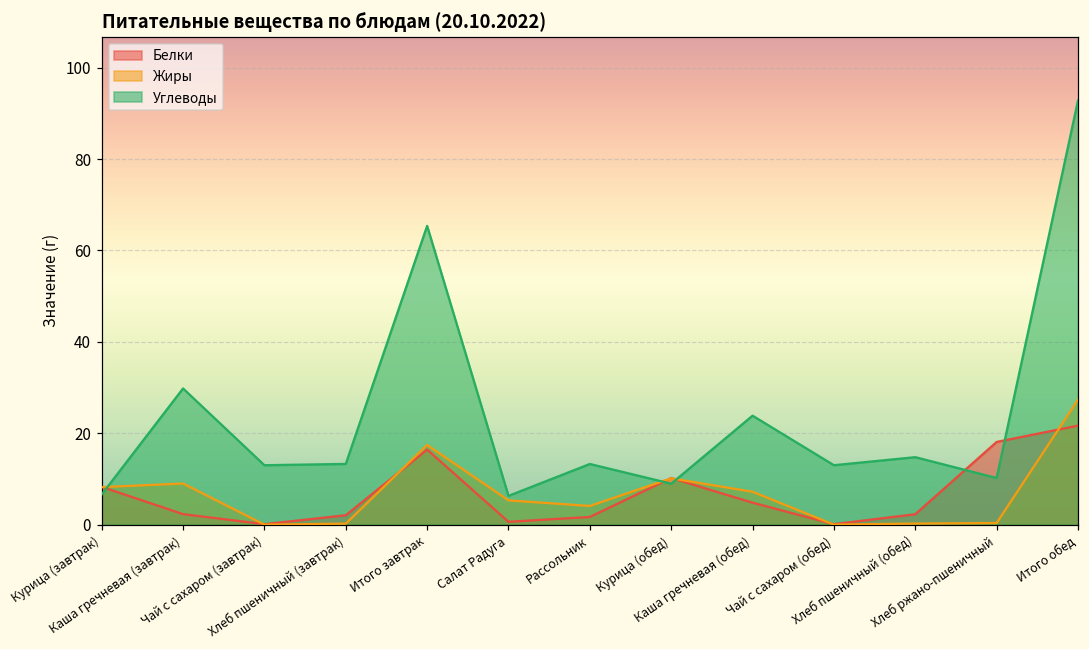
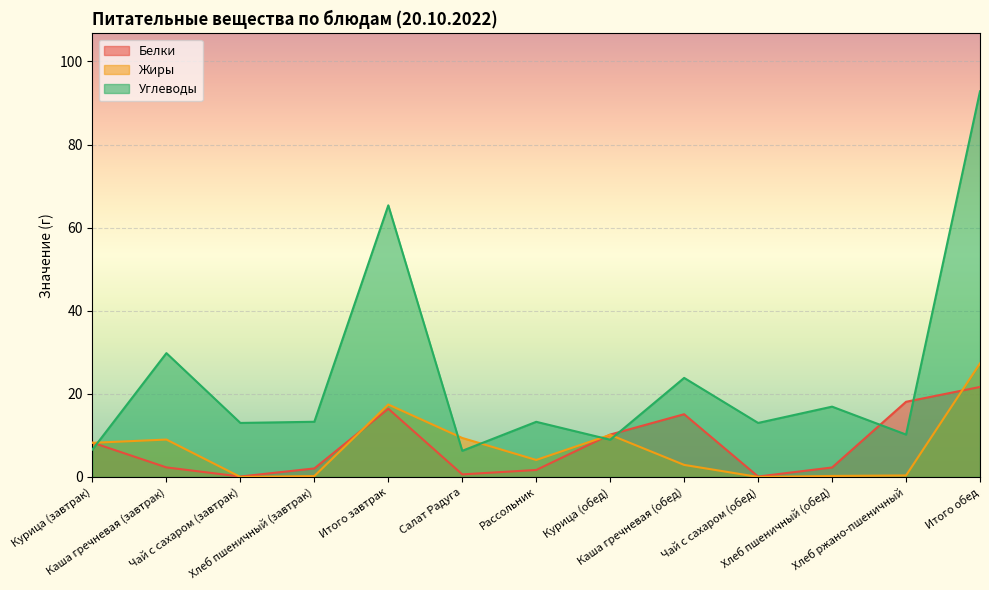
Жиры, Салат Радуга: 5 -> 9
Белки, Каша гречневая (обед): 5 -> 15
Жиры, Каша гречневая (обед): 7 -> 3
Углеводы, Хлеб пшеничный (обед): 15 -> 17
